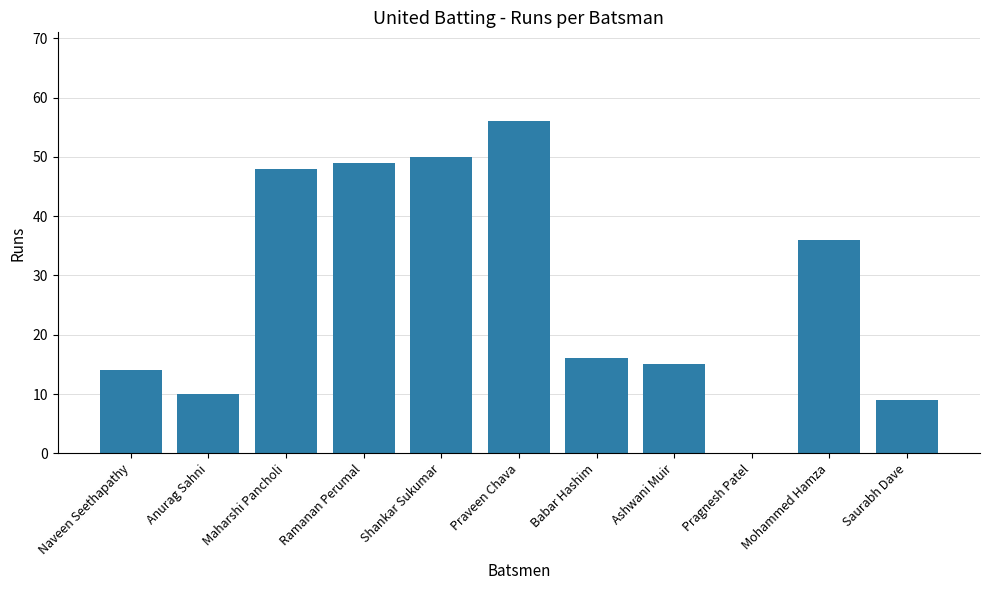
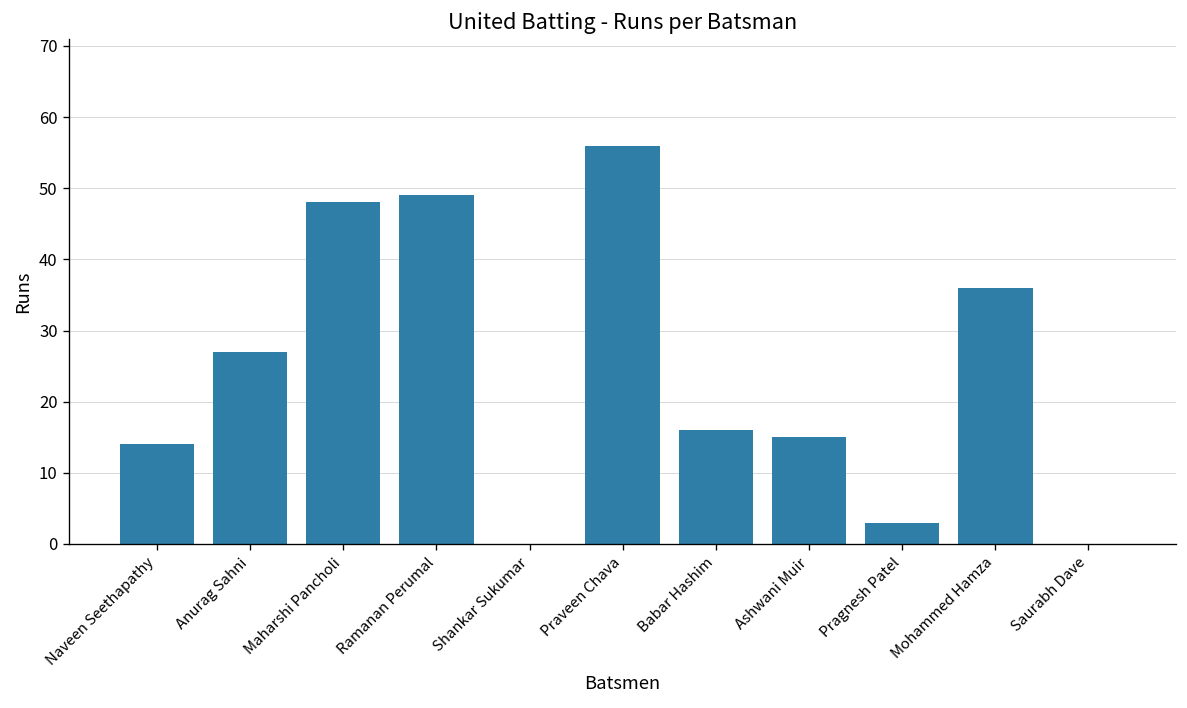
Anurag Sahni: 10 -> 27
Shankar Sukumar: 50 -> 0
Pragnesh Patel: 0 -> 3
Saurabh Dave: 9 -> 0
